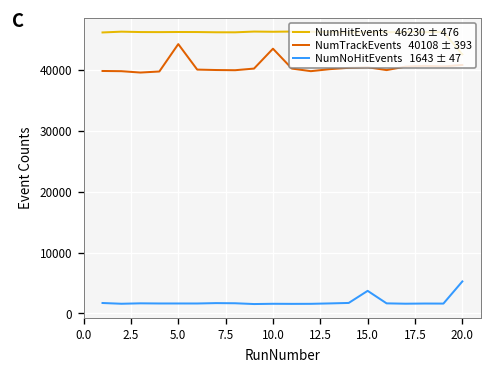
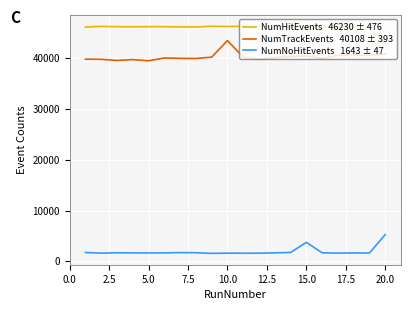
NumTrackEvents 40108 ± 393, 5.0: 44000 -> 40000
